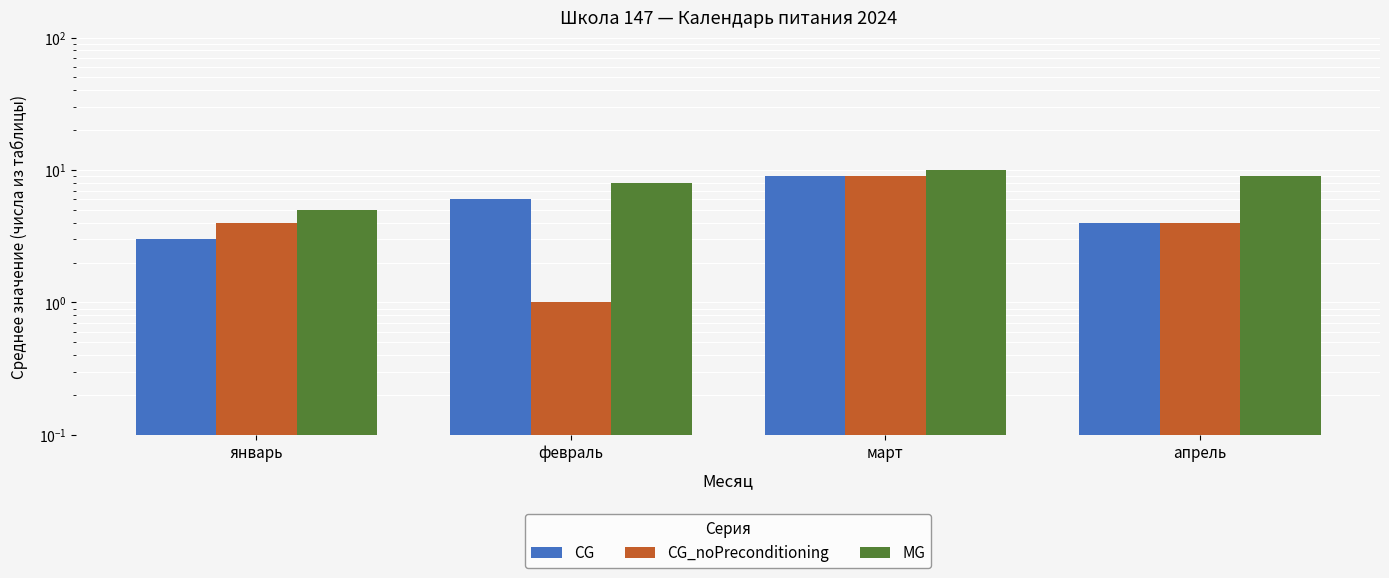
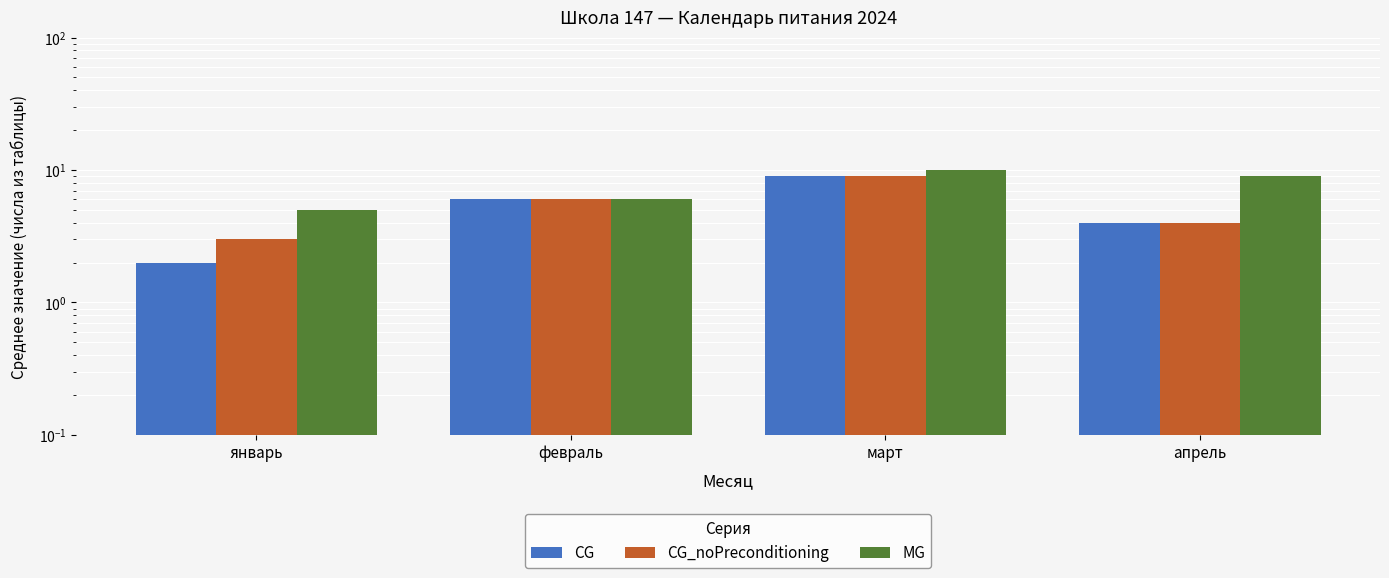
CG, январь: 3 -> 2
CG_noPreconditioning, январь: 4 -> 3
CG_noPreconditioning, февраль: 1 -> 6
MG, февраль: 8 -> 6
